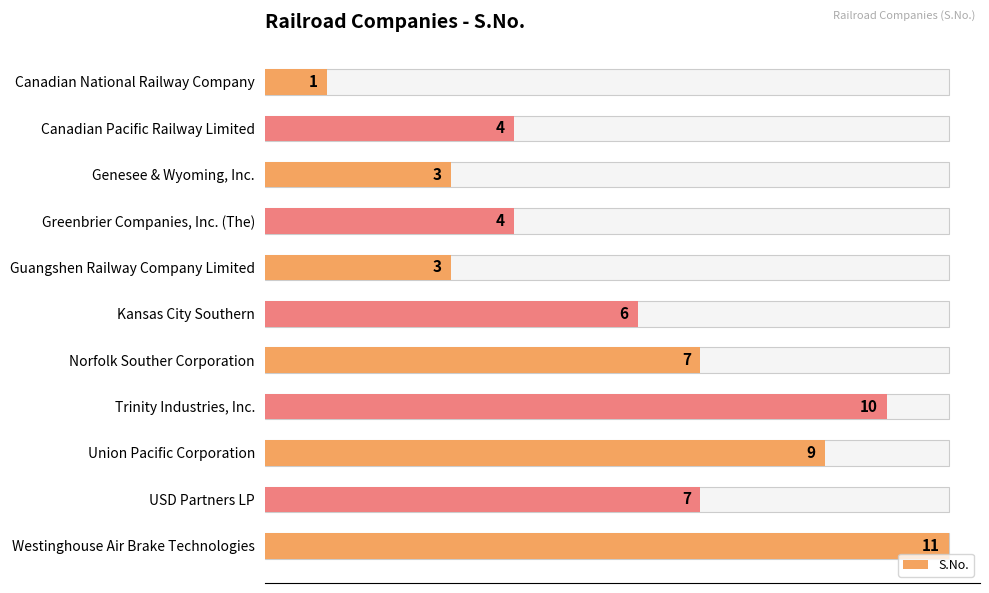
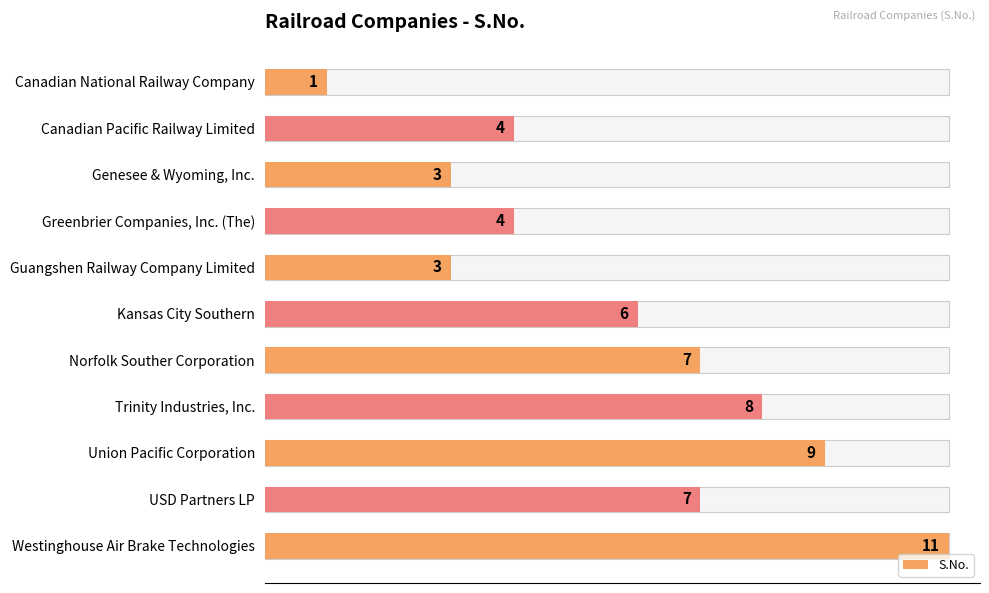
S.No., Trinity Industries, Inc.: 10 -> 8
